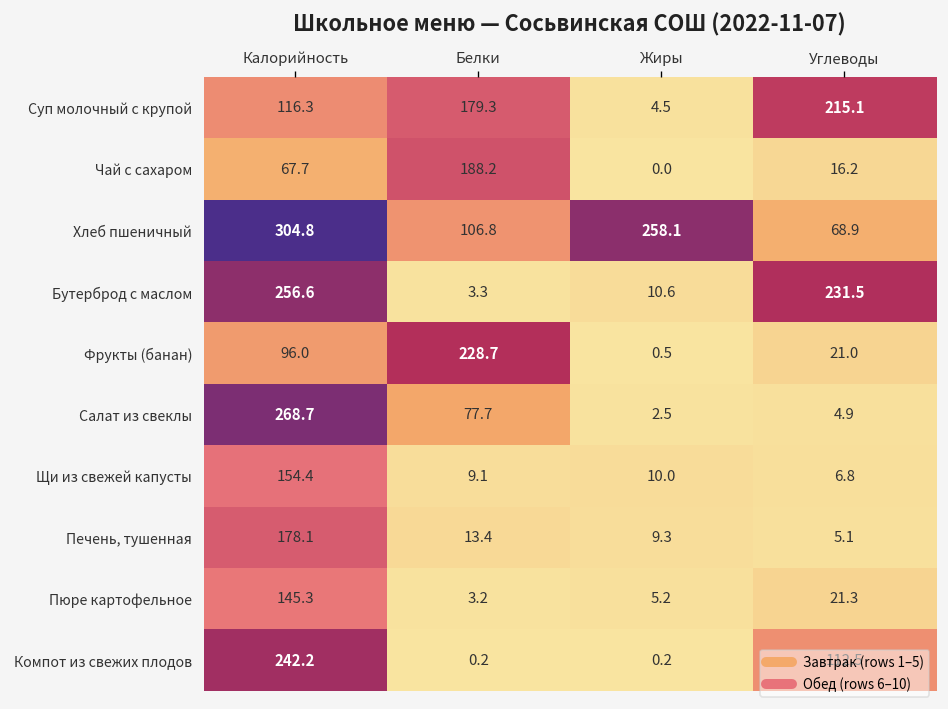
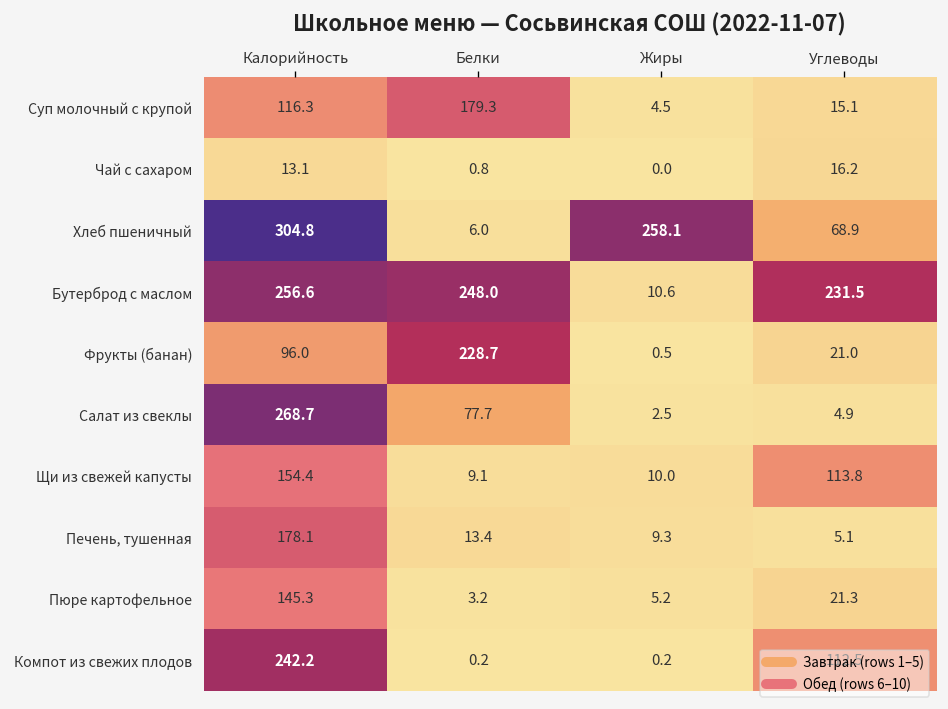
Суп молочный с крупой, Углеводы: 215.1 -> 15.1
Чай с сахаром, Калорийность: 67.7 -> 13.1
Чай с сахаром, Белки: 188.2 -> 0.8
Хлеб пшеничный, Белки: 106.8 -> 6.0
Бутерброд с маслом, Белки: 3.3 -> 248.0
Щи из свежей капусты, Углеводы: 6.8 -> 113.8
